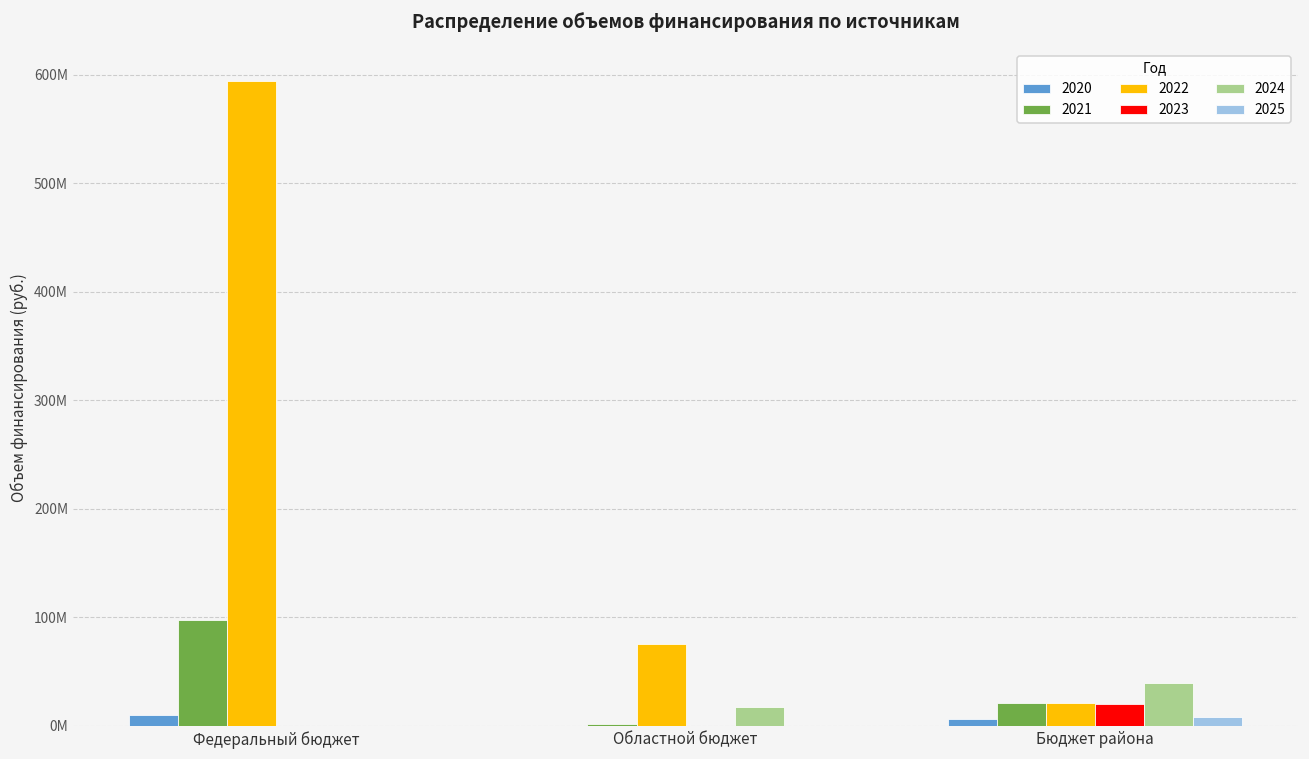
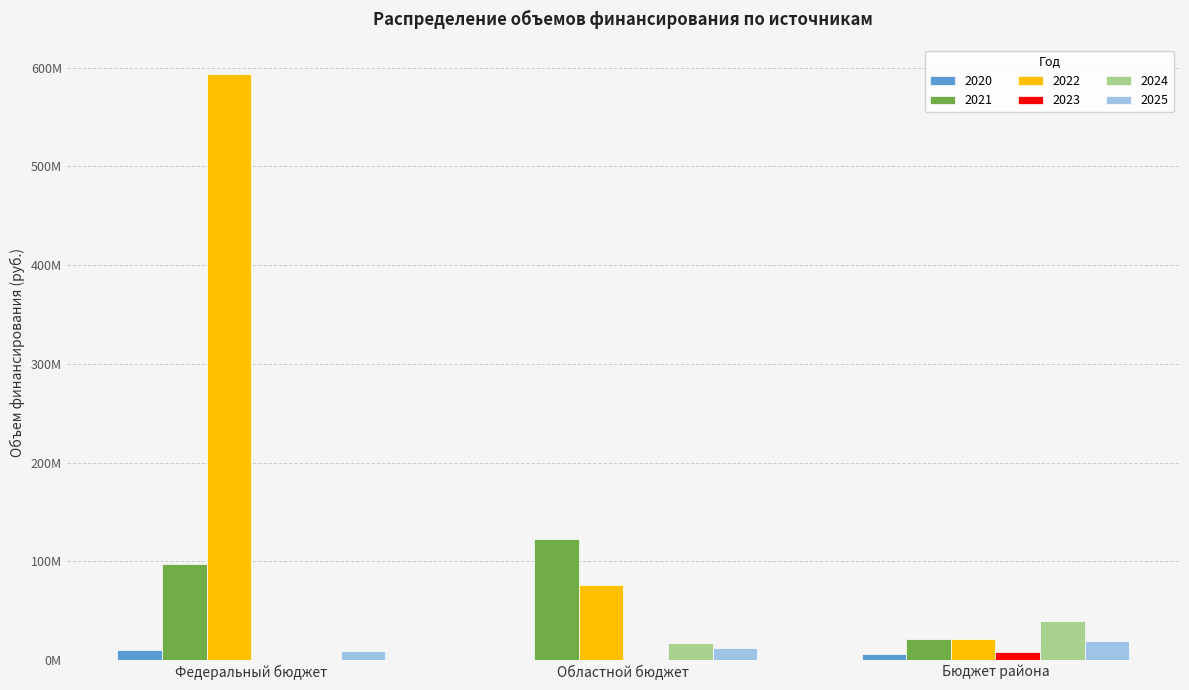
2025, Федеральный бюджет: 0 -> 10000000
2021, Областной бюджет: 0 -> 120000000
2025, Областной бюджет: 0 -> 10000000
2023, Бюджет района: 20000000 -> 10000000
2025, Бюджет района: 10000000 -> 20000000
